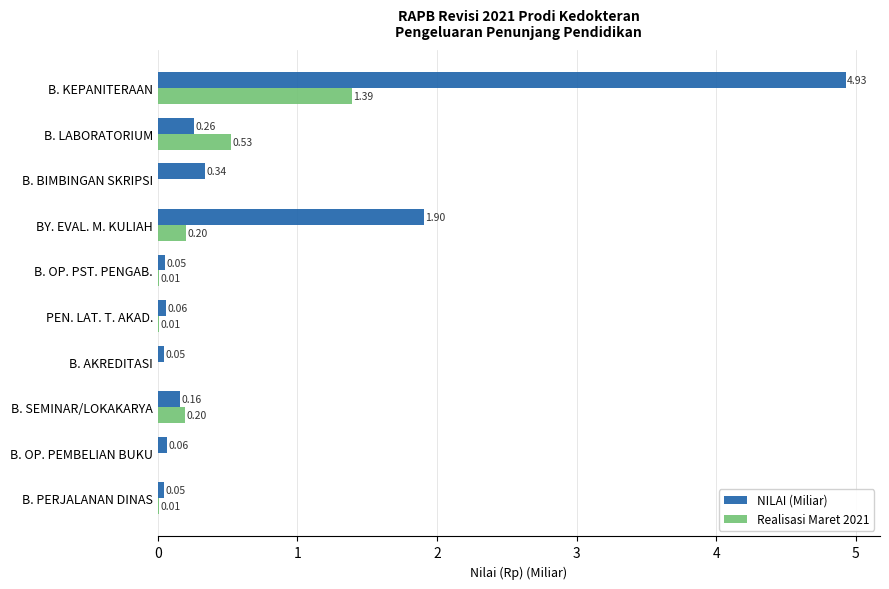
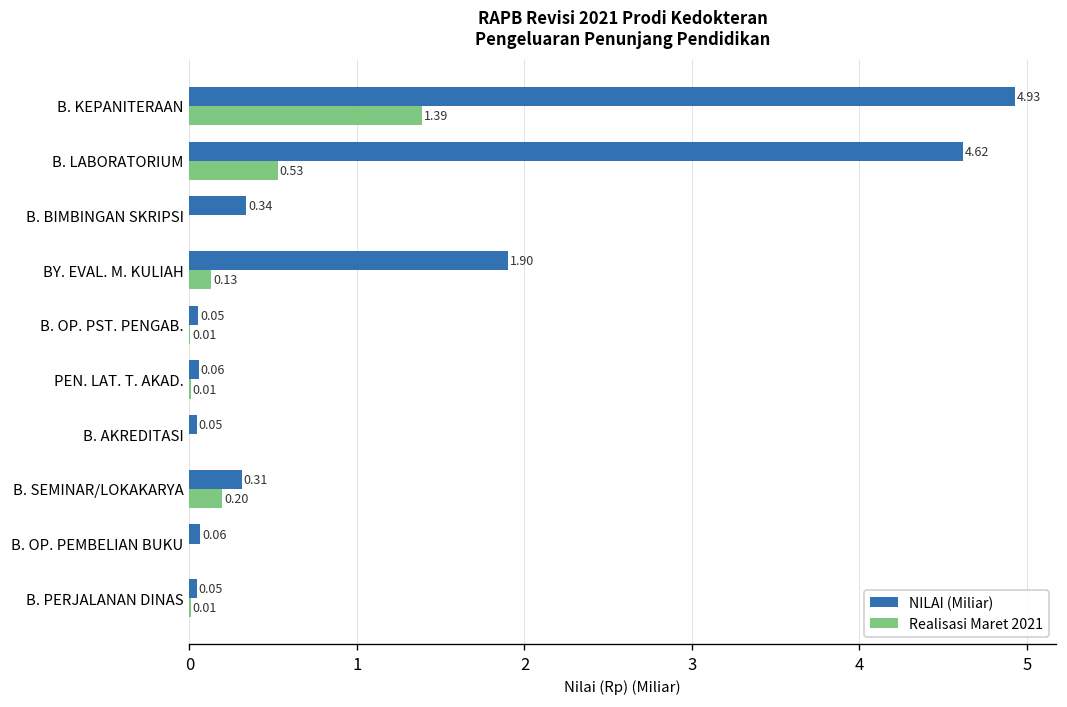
NILAI (Miliar), B. LABORATORIUM: 0.26 -> 4.62
Realisasi Maret 2021, BY. EVAL. M. KULIAH: 0.20 -> 0.13
NILAI (Miliar), B. SEMINAR/LOKAKARYA: 0.16 -> 0.31
